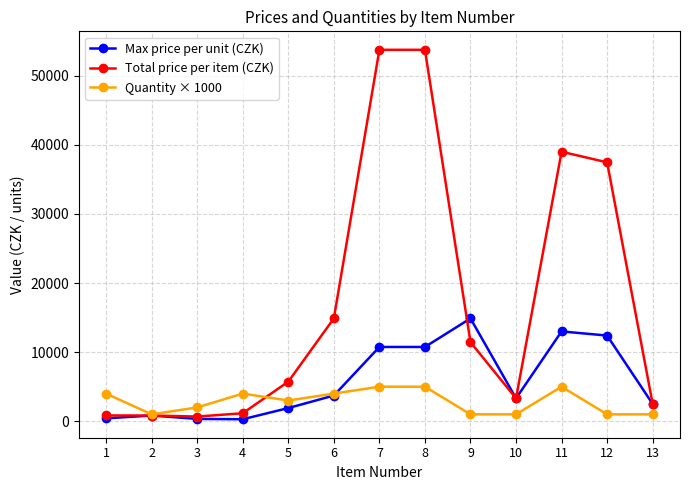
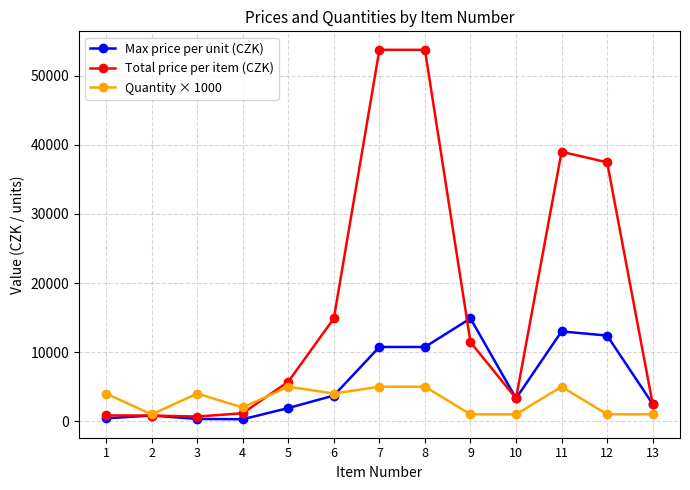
Quantity × 1000, 3: 2000 -> 4000
Quantity × 1000, 4: 4000 -> 2000
Quantity × 1000, 5: 3000 -> 5000
